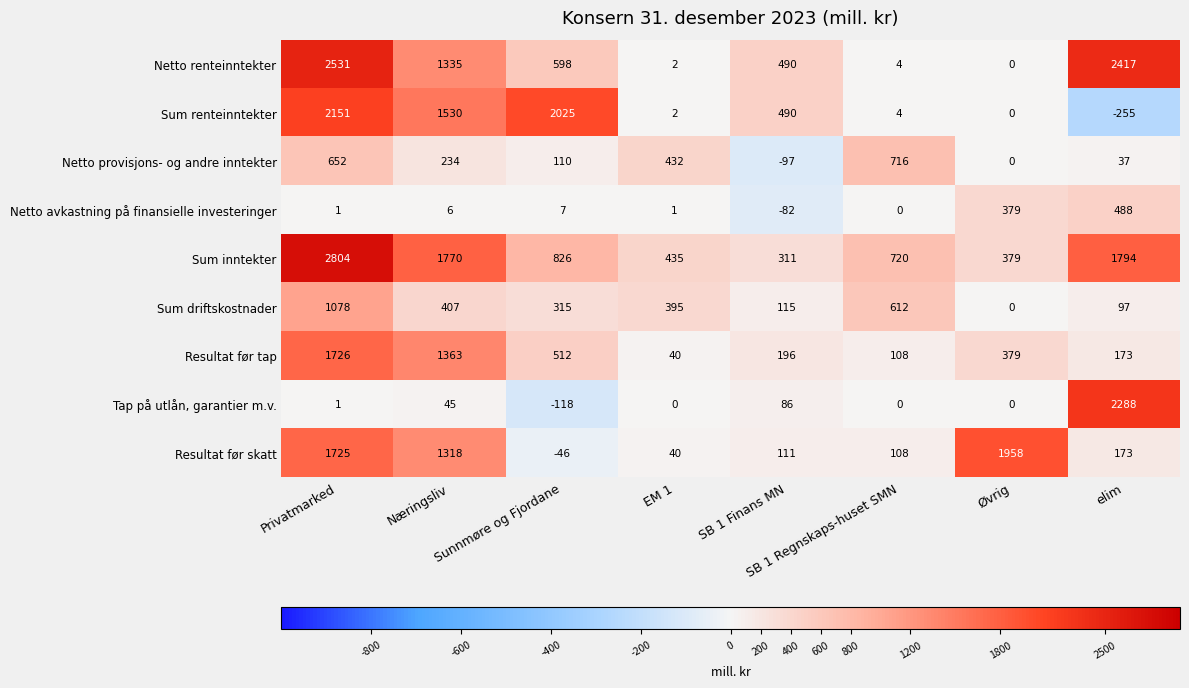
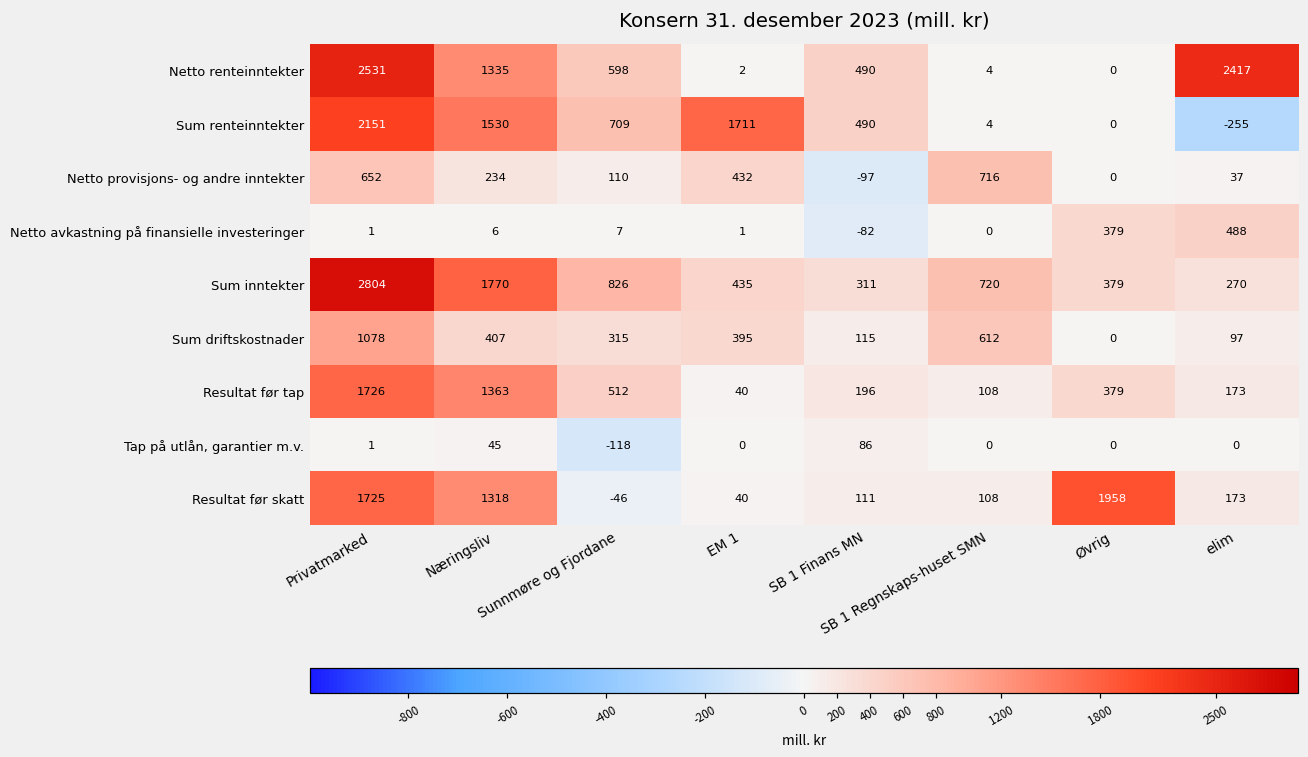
Sum renteinntekter, Sunnmøre og Fjordane: 2025 -> 709
Sum renteinntekter, EM 1: 2 -> 1711
Sum inntekter, elim: 1794 -> 270
Tap på utlån, garantier m.v., elim: 2288 -> 0
